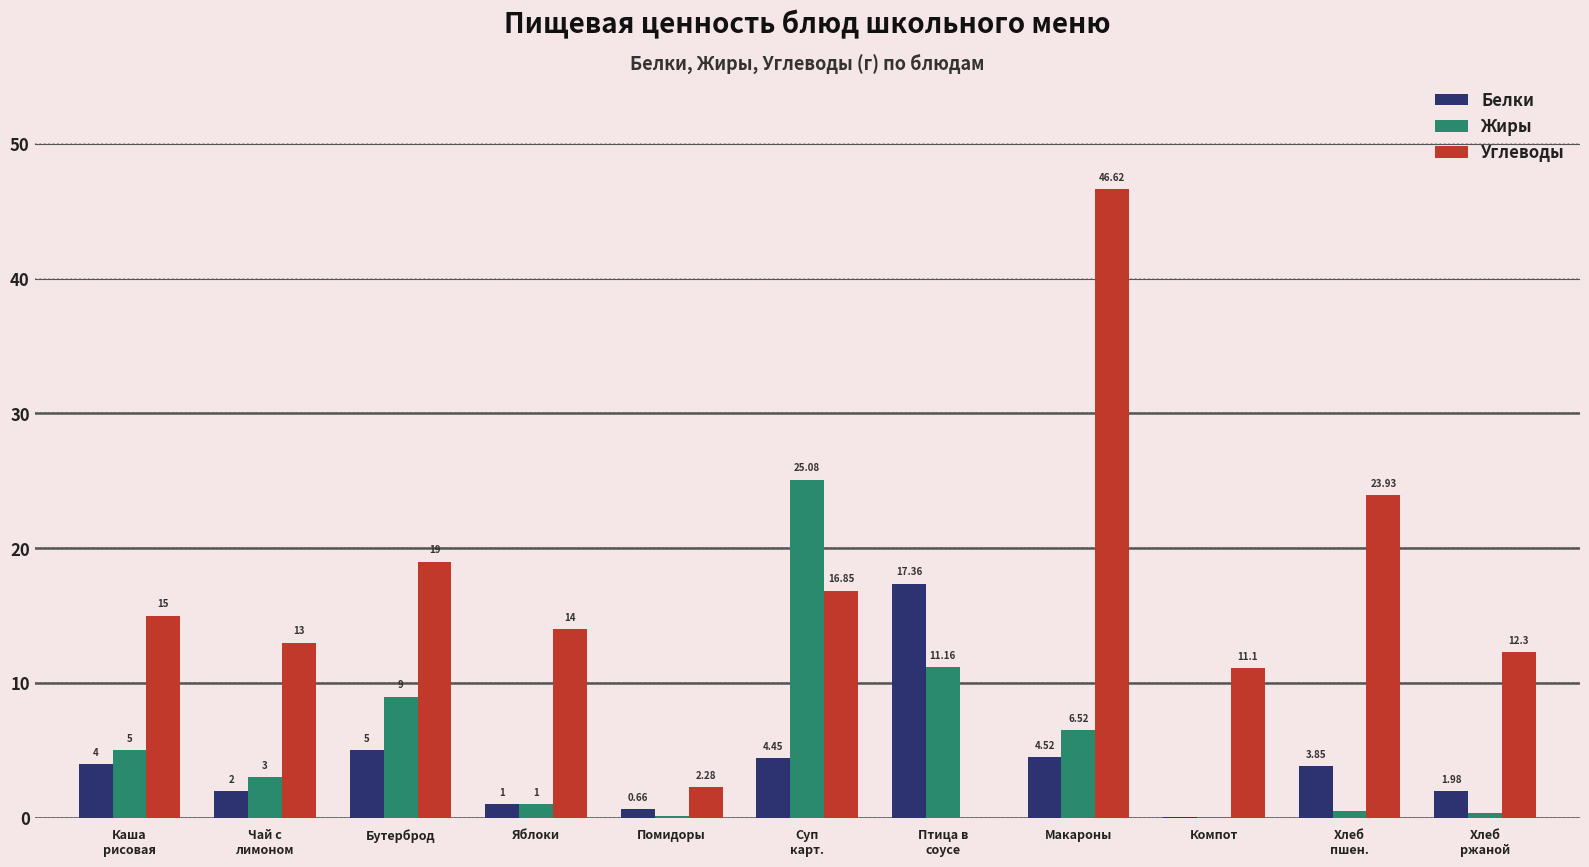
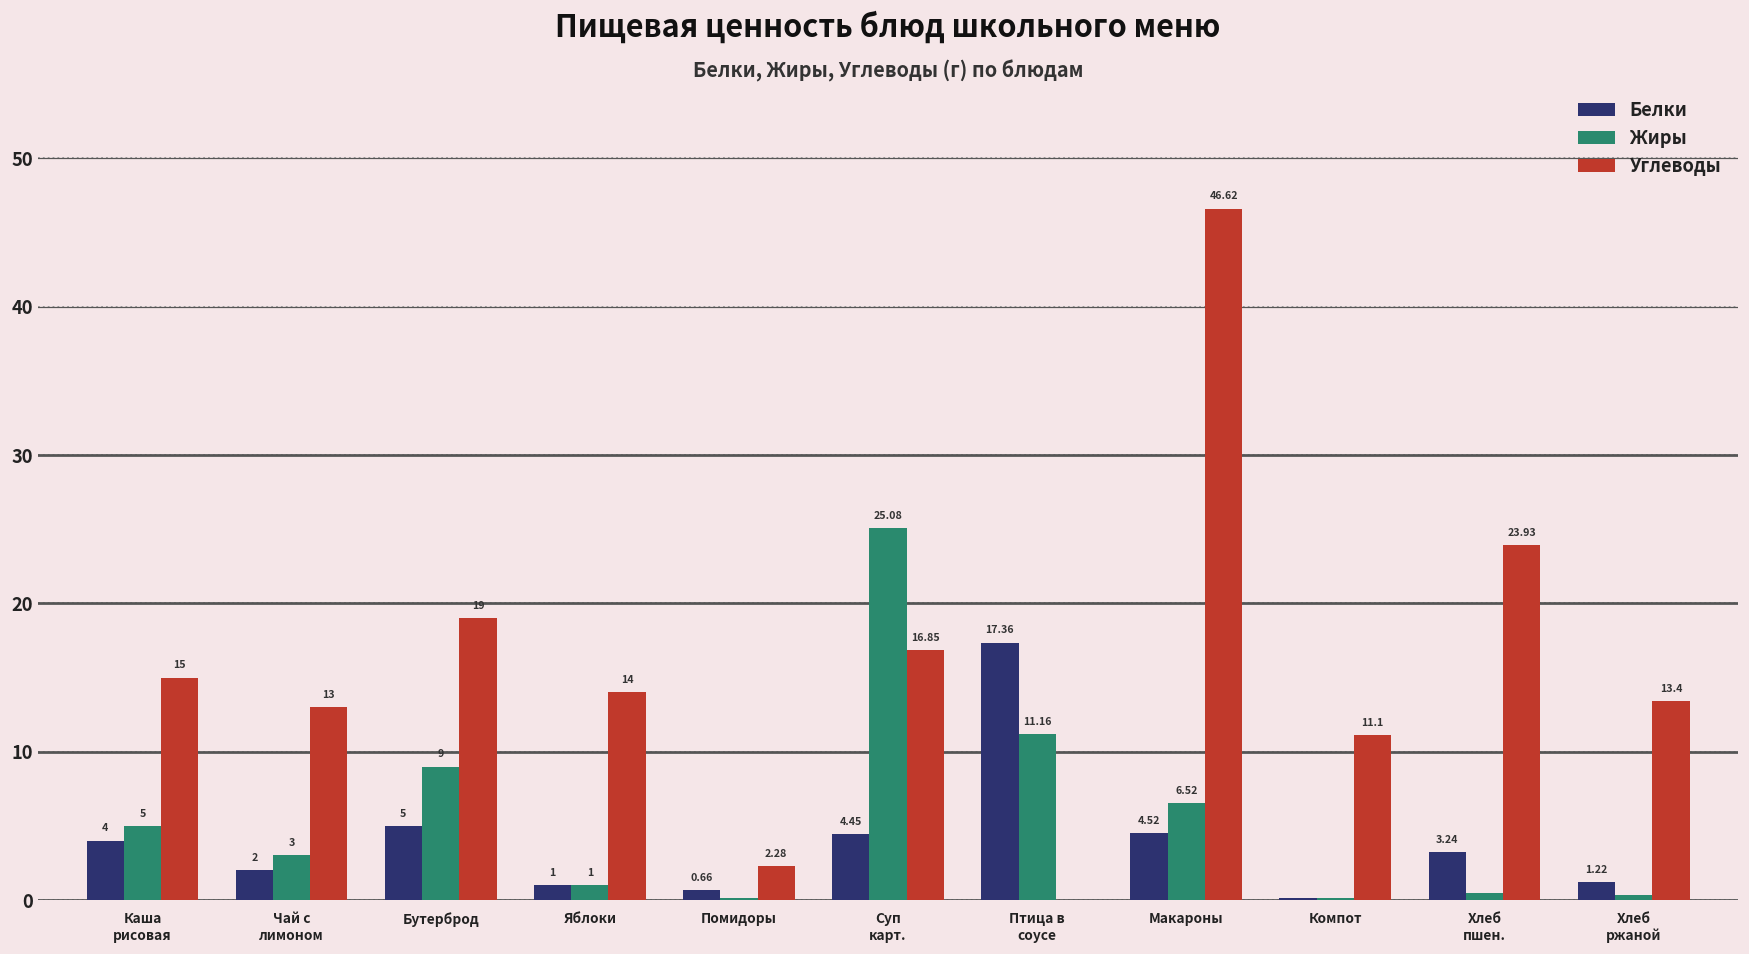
Белки, Хлеб пшен.: 3.85 -> 3.24
Белки, Хлеб ржаной: 1.98 -> 1.22
Углеводы, Хлеб ржаной: 12.3 -> 13.4
